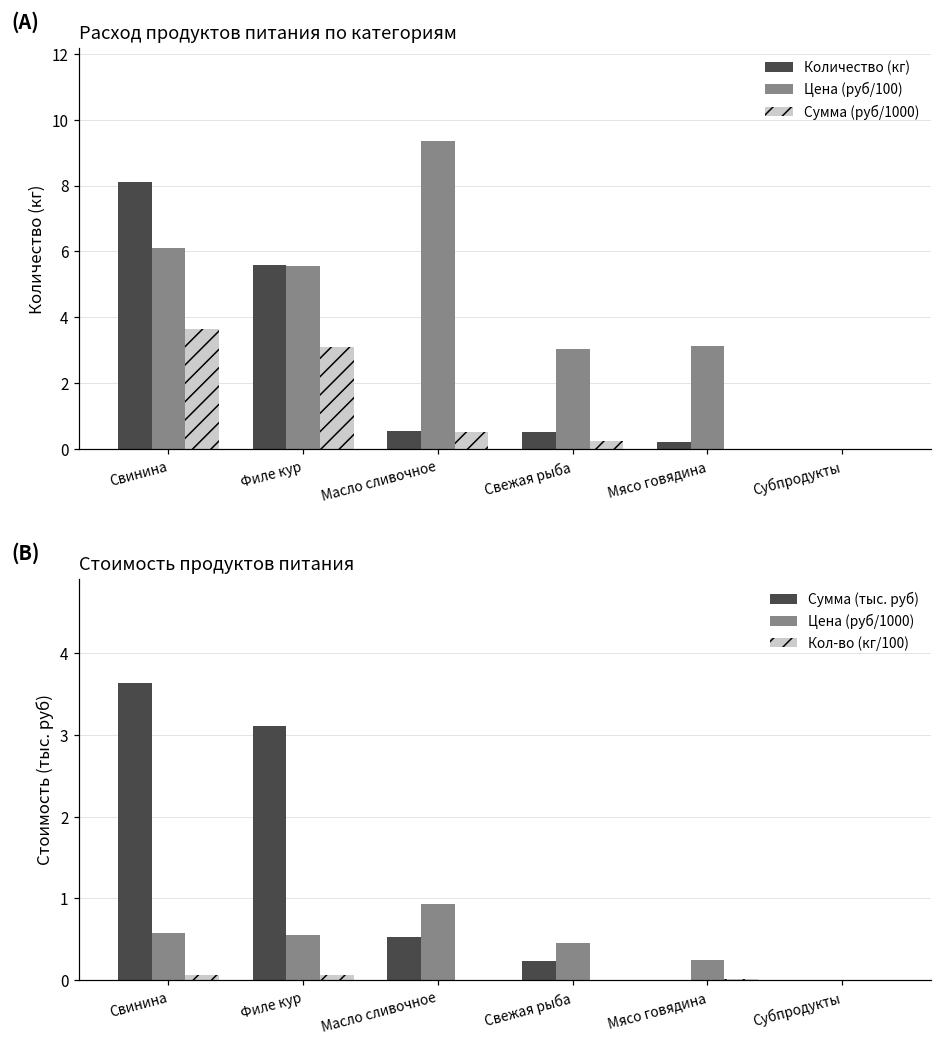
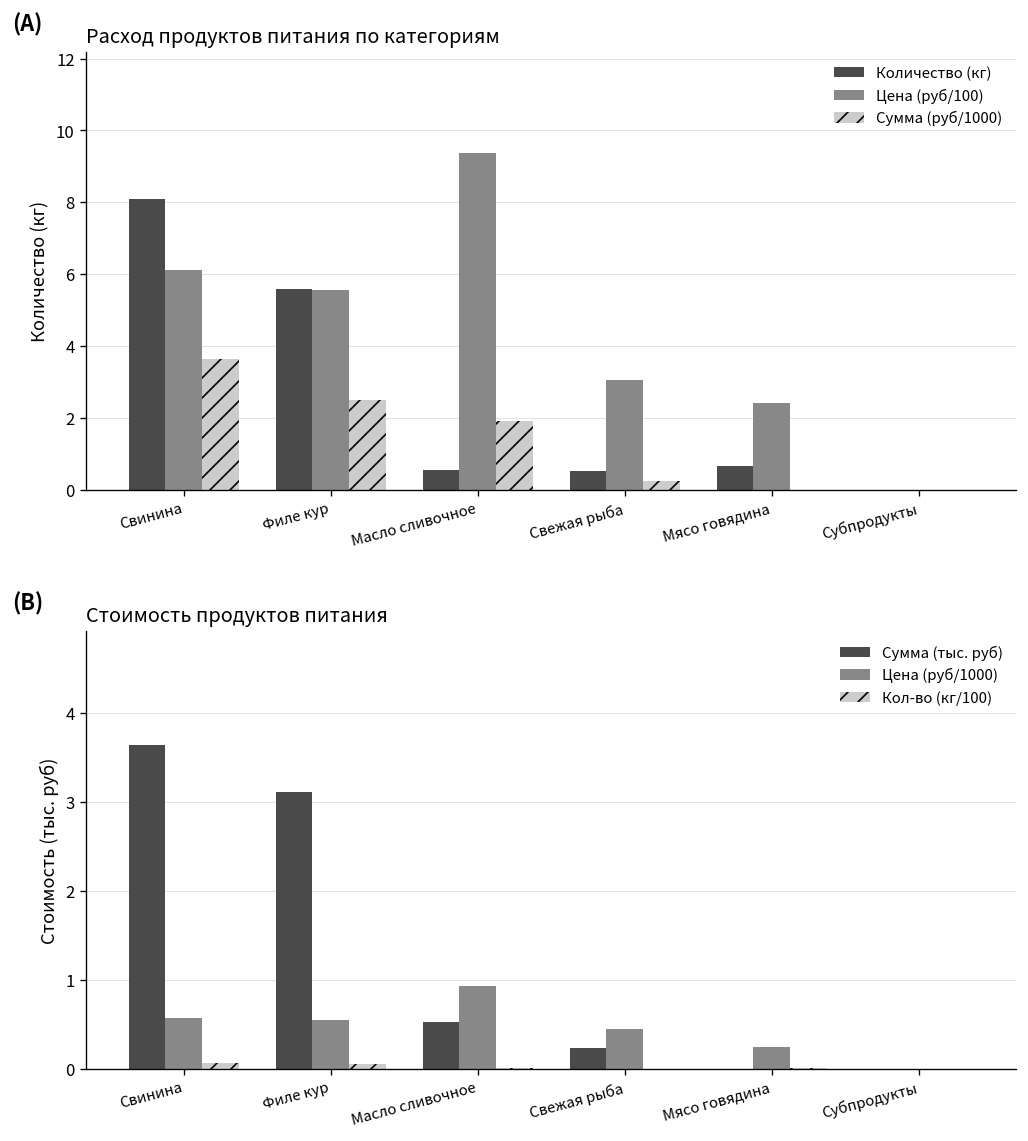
Расход продуктов питания по категориям, Сумма (руб/1000), Филе кур: 3.1 -> 2.5
Расход продуктов питания по категориям, Сумма (руб/1000), Масло сливочное: 0.5 -> 1.9
Расход продуктов питания по категориям, Количество (кг), Мясо говядина: 0.2 -> 0.7
Расход продуктов питания по категориям, Цена (руб/100), Мясо говядина: 3.1 -> 2.4
